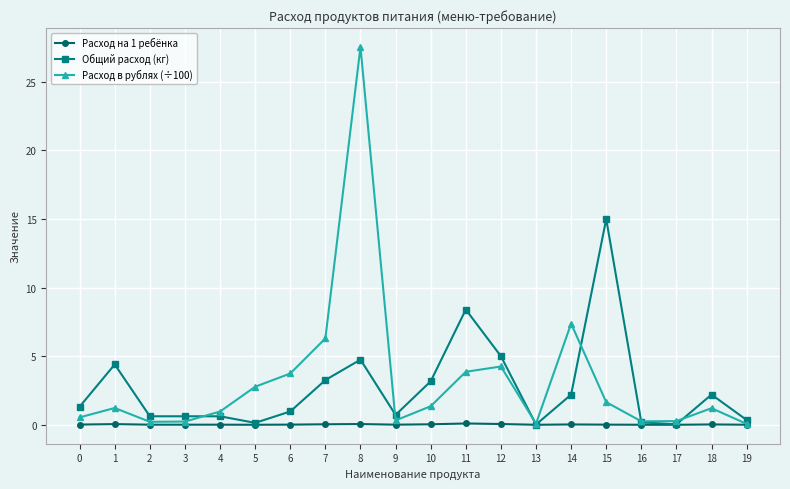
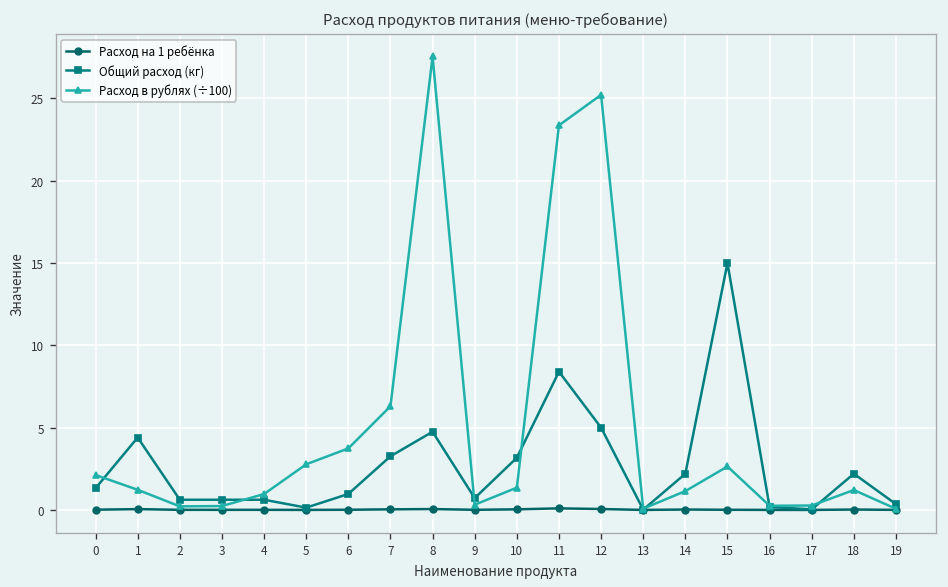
Расход в рублях (÷100), 0: 0.5 -> 2.1
Расход в рублях (÷100), 11: 3.9 -> 23.4
Расход в рублях (÷100), 12: 4.3 -> 25.2
Расход в рублях (÷100), 14: 7.4 -> 1.1
Расход в рублях (÷100), 15: 1.7 -> 2.6
